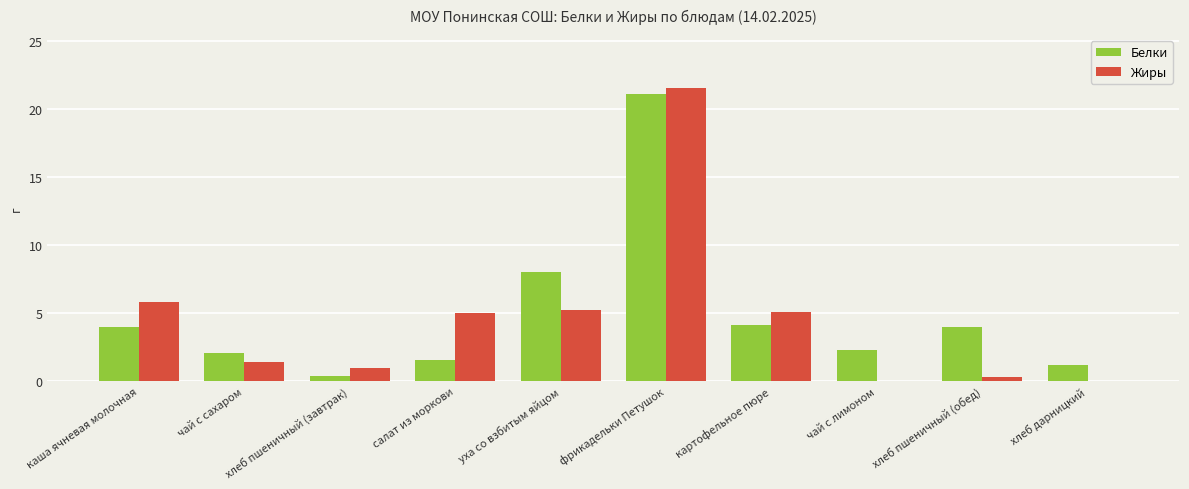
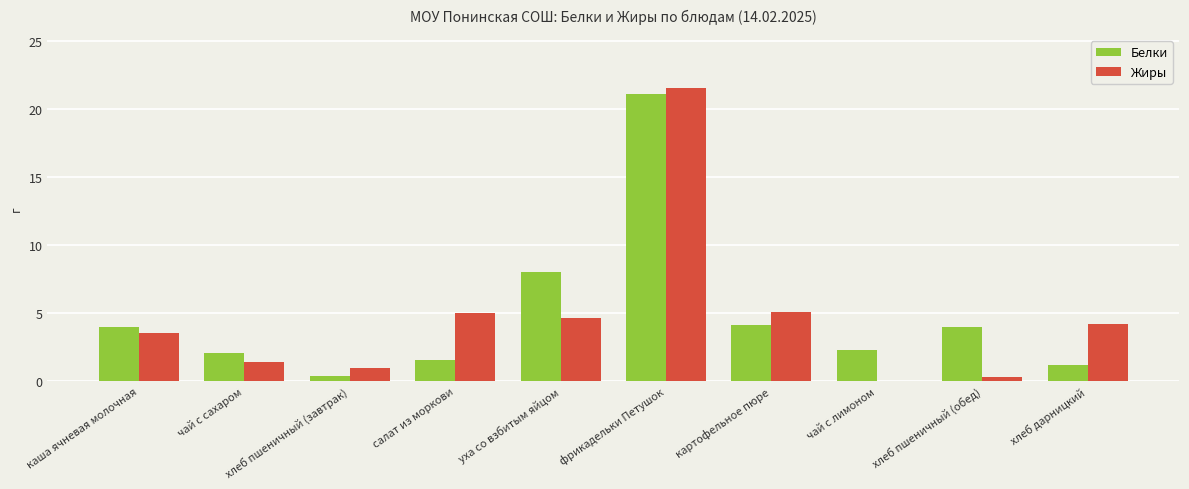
Жиры, каша ячневая молочная: 5.9 -> 3.6
Жиры, уха со взбитым яйцом: 5.3 -> 4.7
Жиры, хлеб дарницкий: 0.0 -> 4.2
